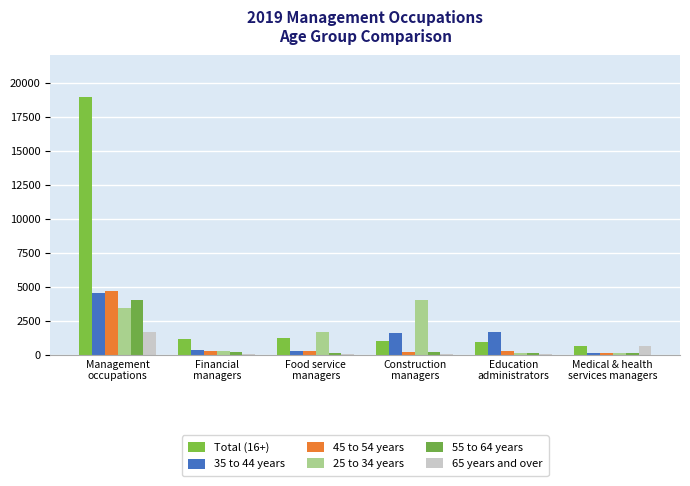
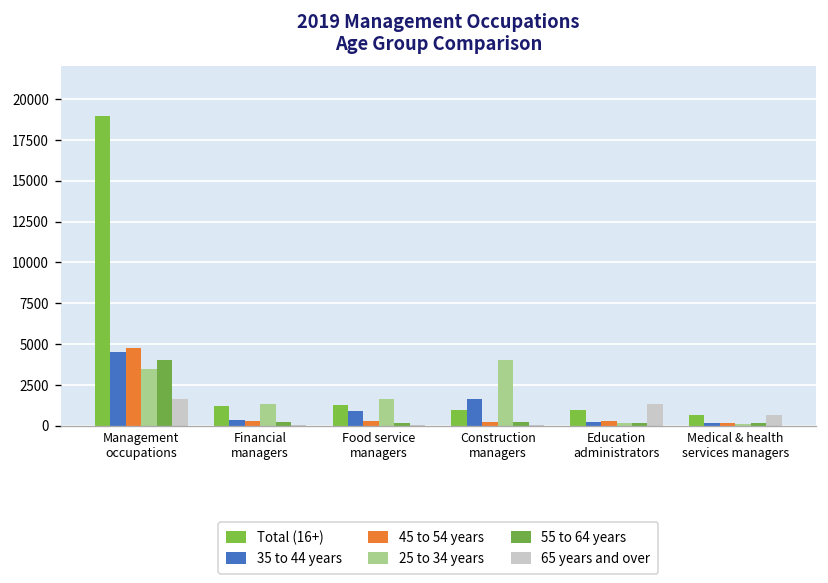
25 to 34 years, Financial managers: 300 -> 1300
35 to 44 years, Food service managers: 300 -> 900
35 to 44 years, Education administrators: 1700 -> 300
65 years and over, Education administrators: 100 -> 1300
